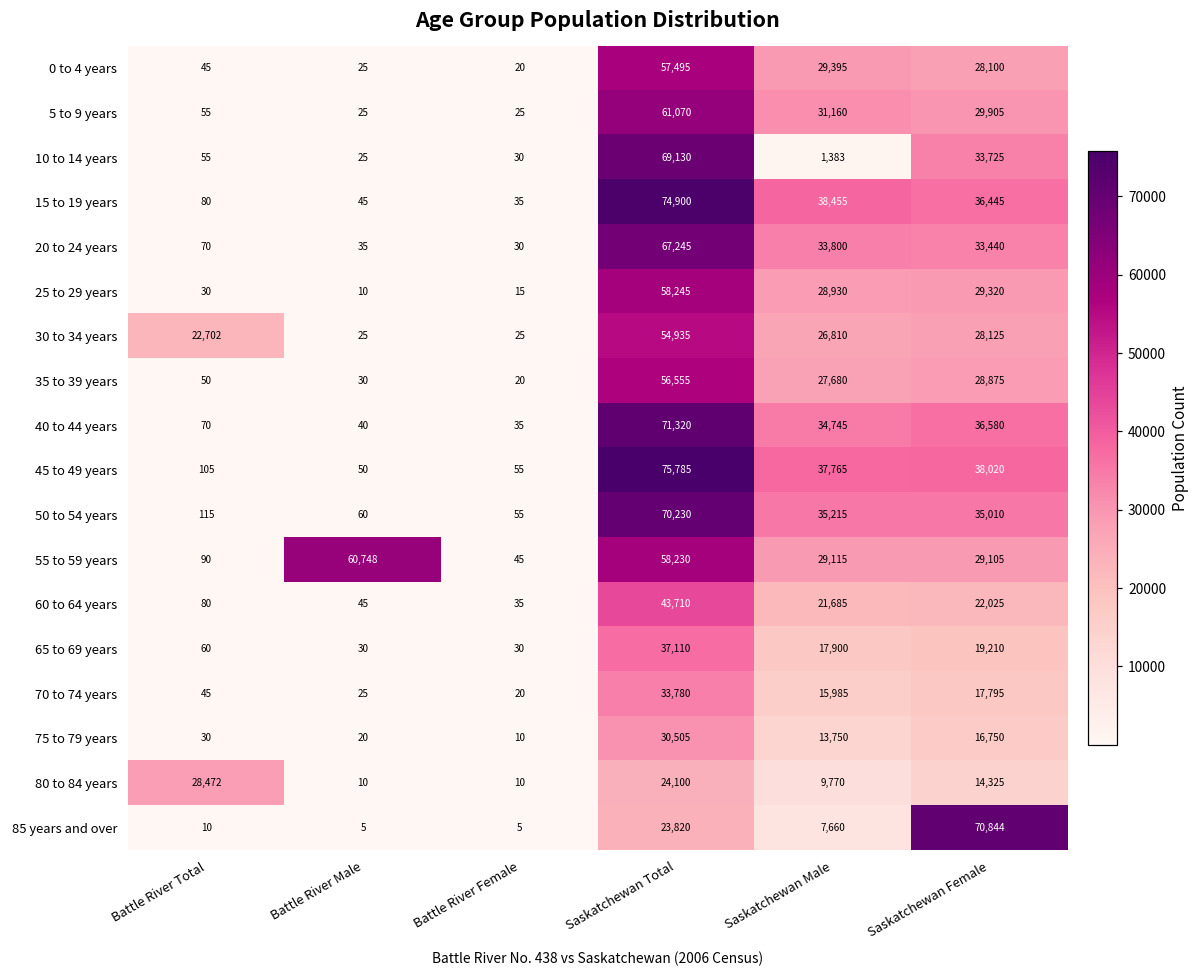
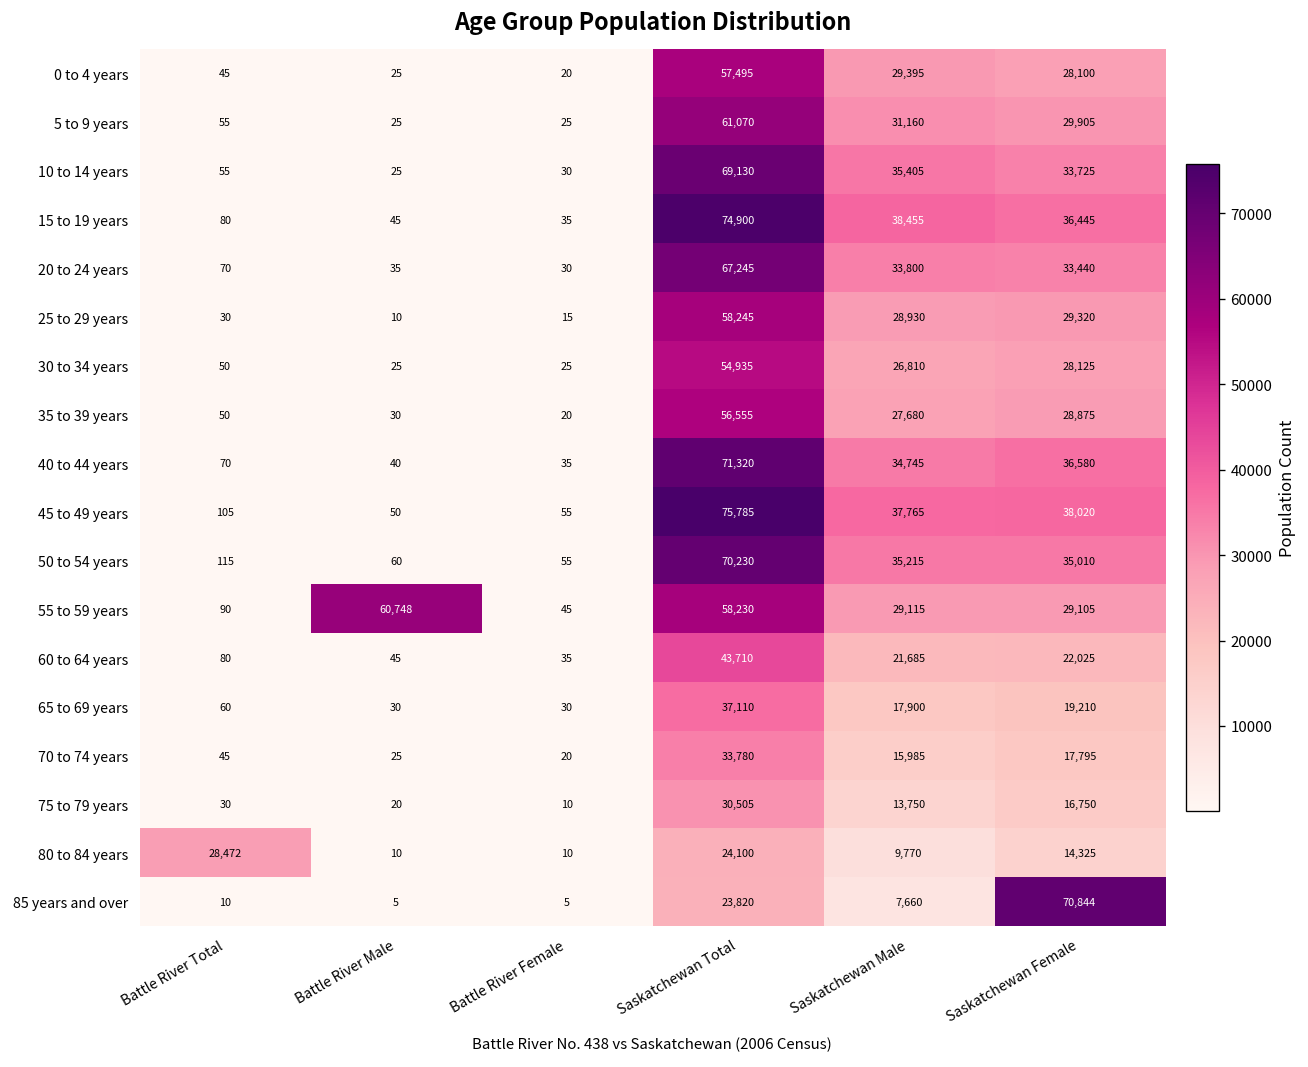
10 to 14 years, Saskatchewan Male: 1,383 -> 35,405
30 to 34 years, Battle River Total: 22,702 -> 50
